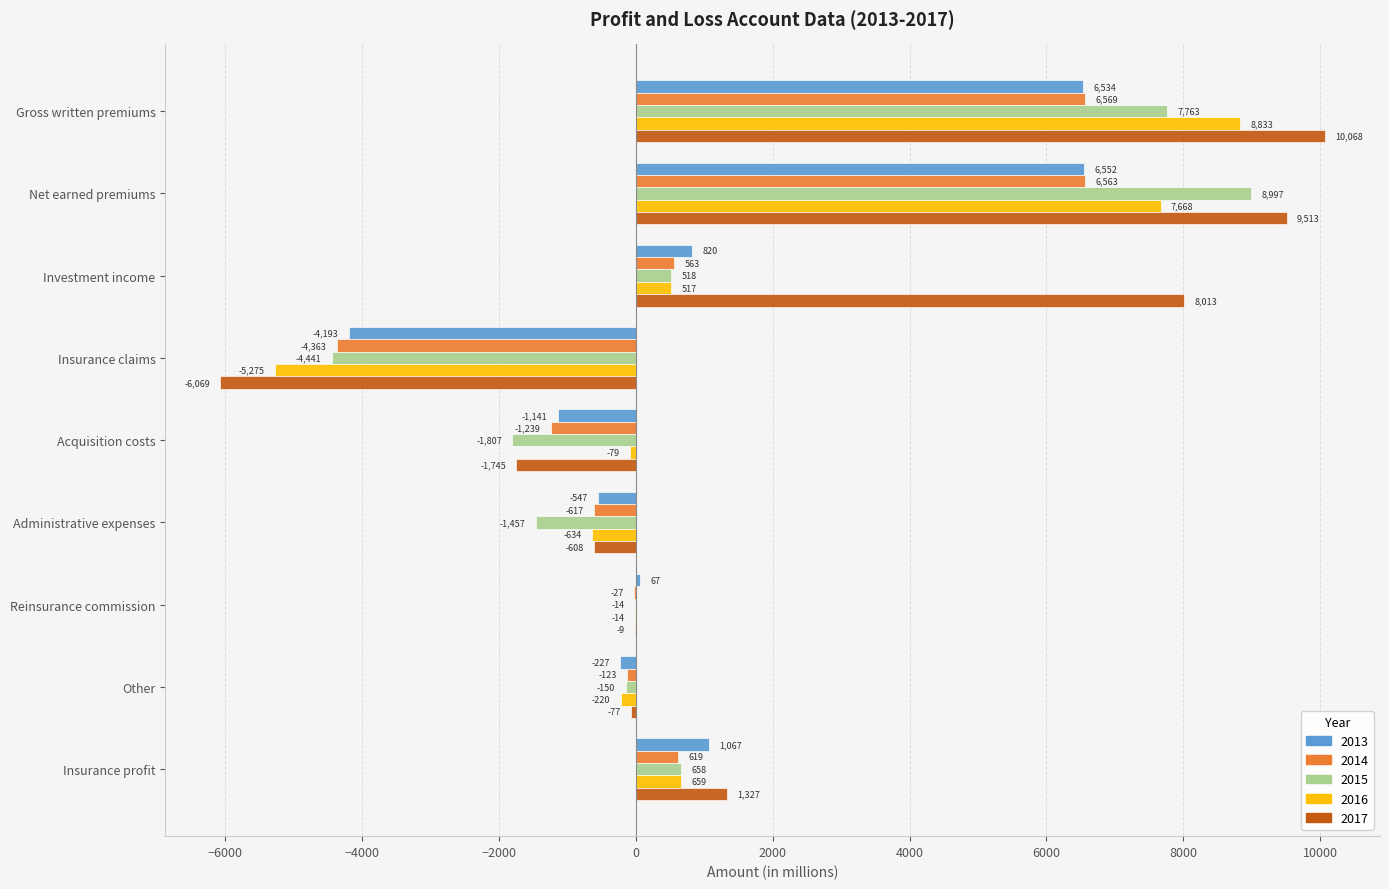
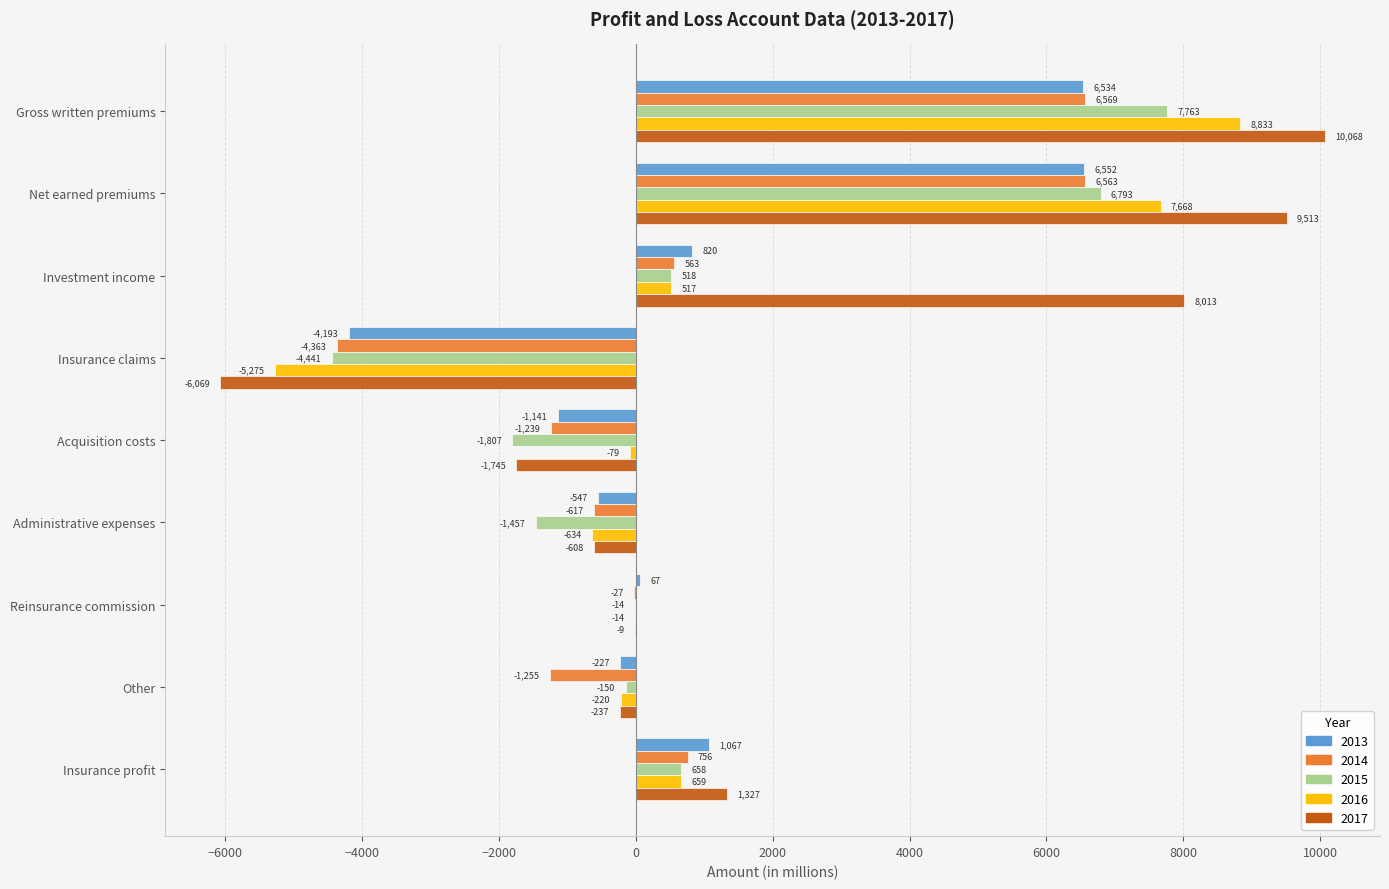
2015, Net earned premiums: 8,997 -> 6,793
2014, Other: -123 -> -1,255
2017, Other: -77 -> -237
2014, Insurance profit: 619 -> 756
